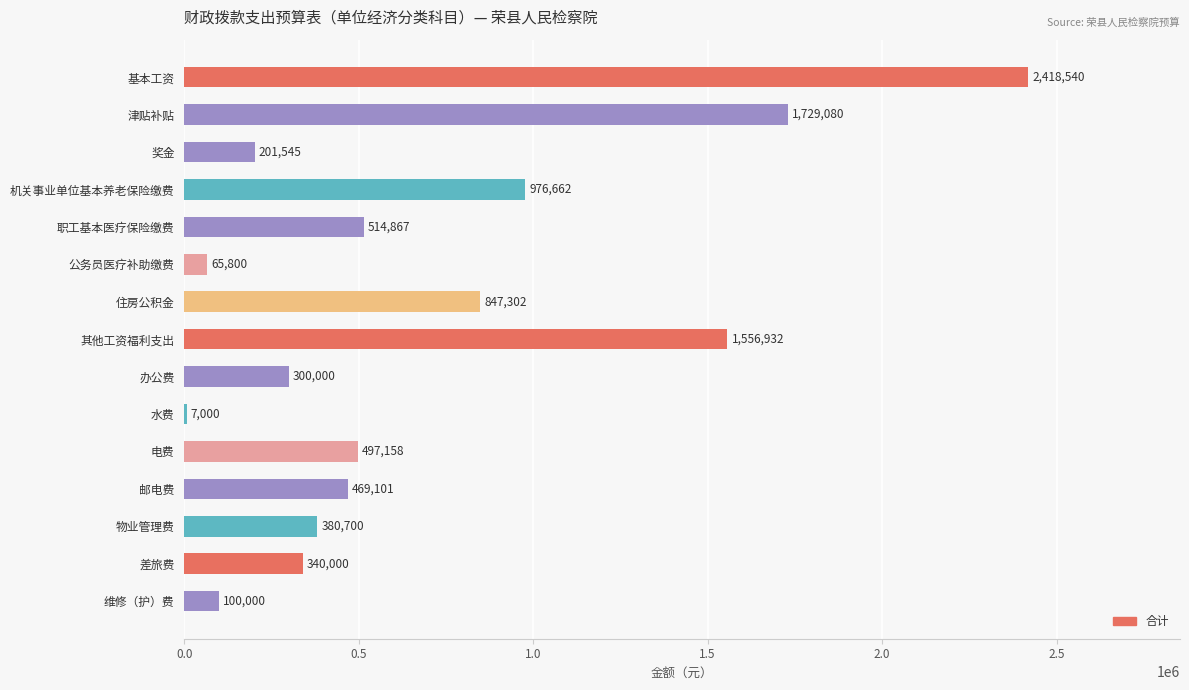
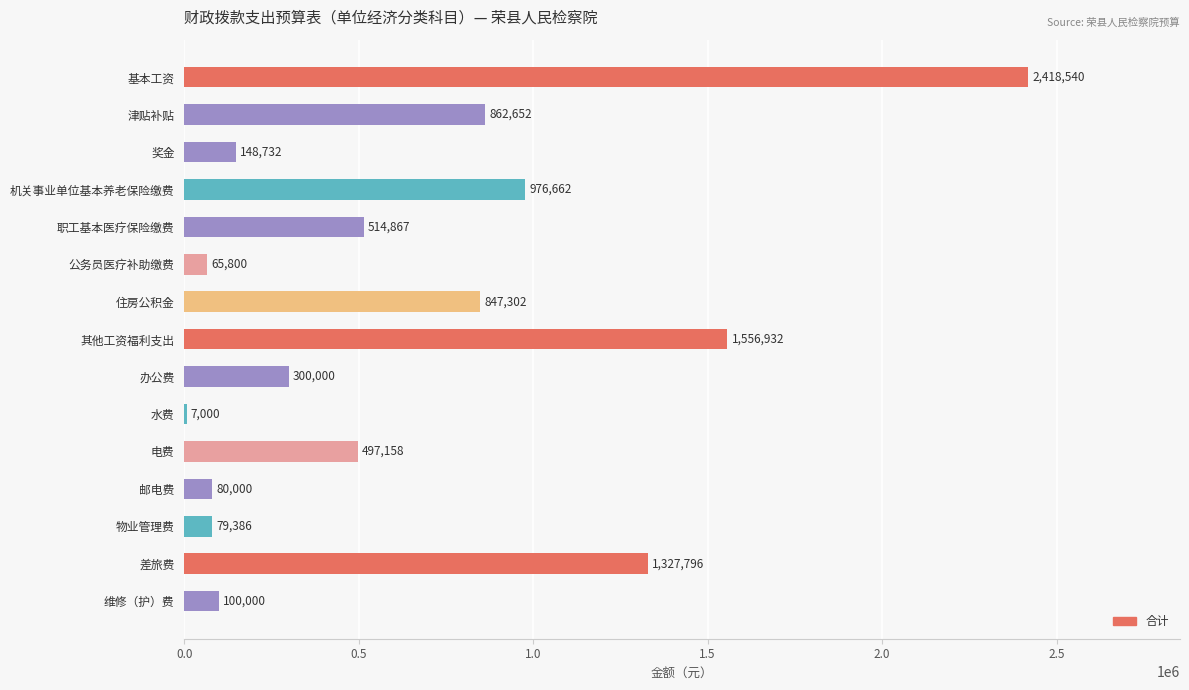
津贴补贴: 1,729,080 -> 862,652
奖金: 201,545 -> 148,732
邮电费: 469,101 -> 80,000
物业管理费: 380,700 -> 79,386
差旅费: 340,000 -> 1,327,796
